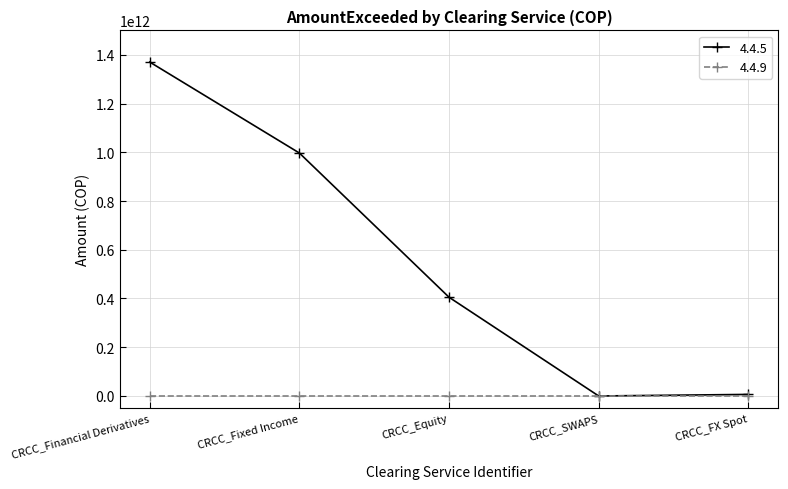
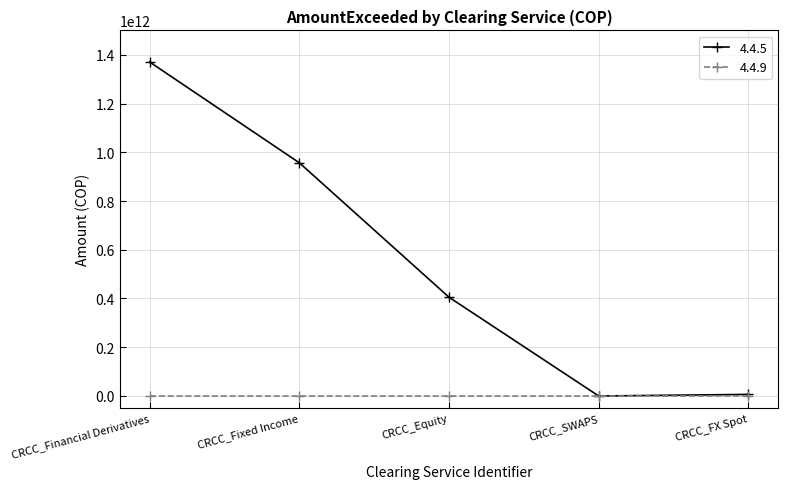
4.4.5, CRCC_Fixed Income: 1000000000000 -> 960000000000
